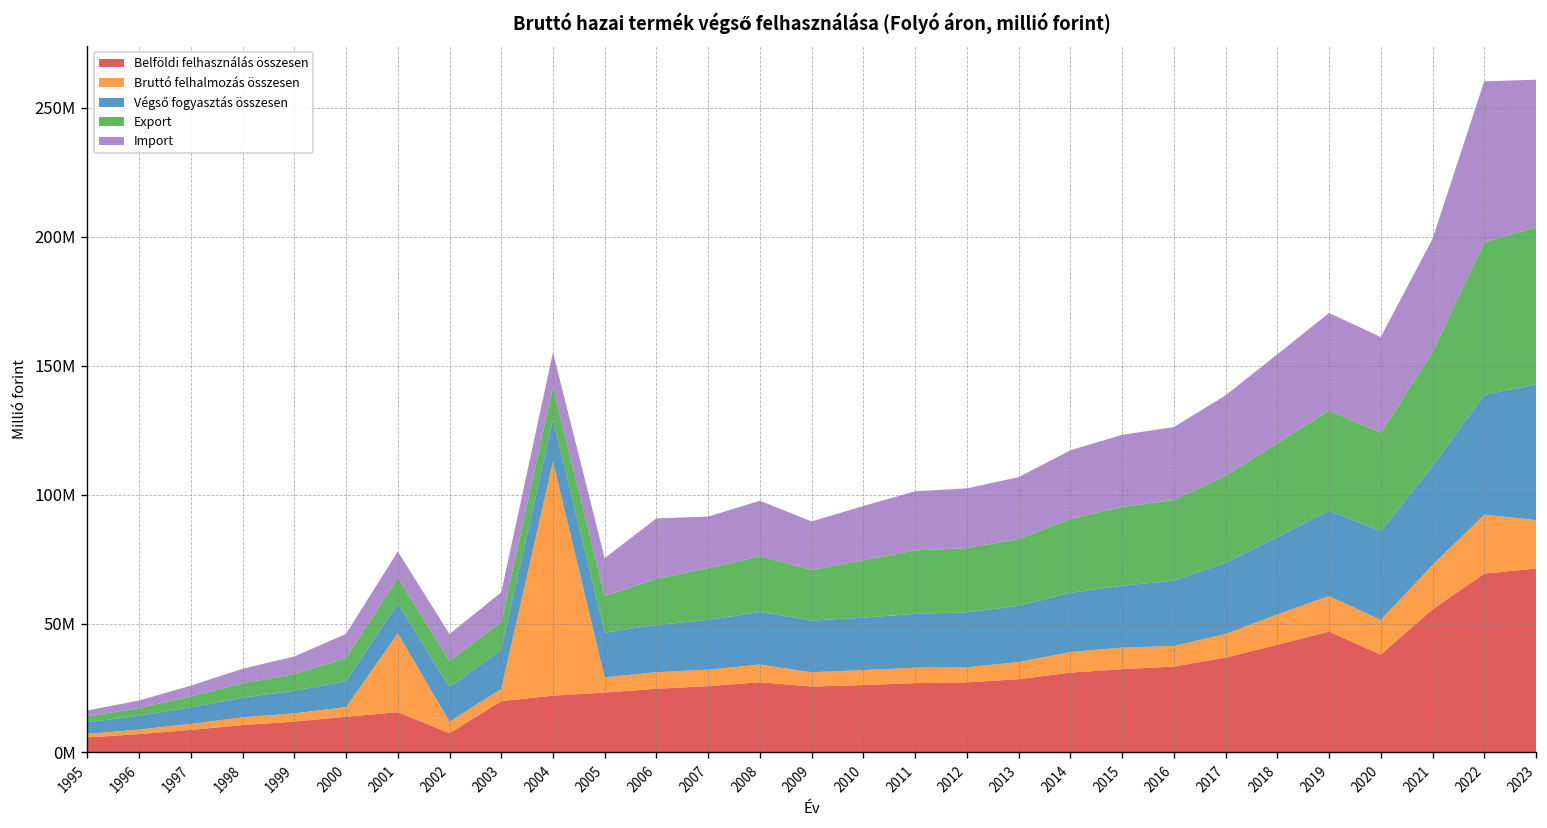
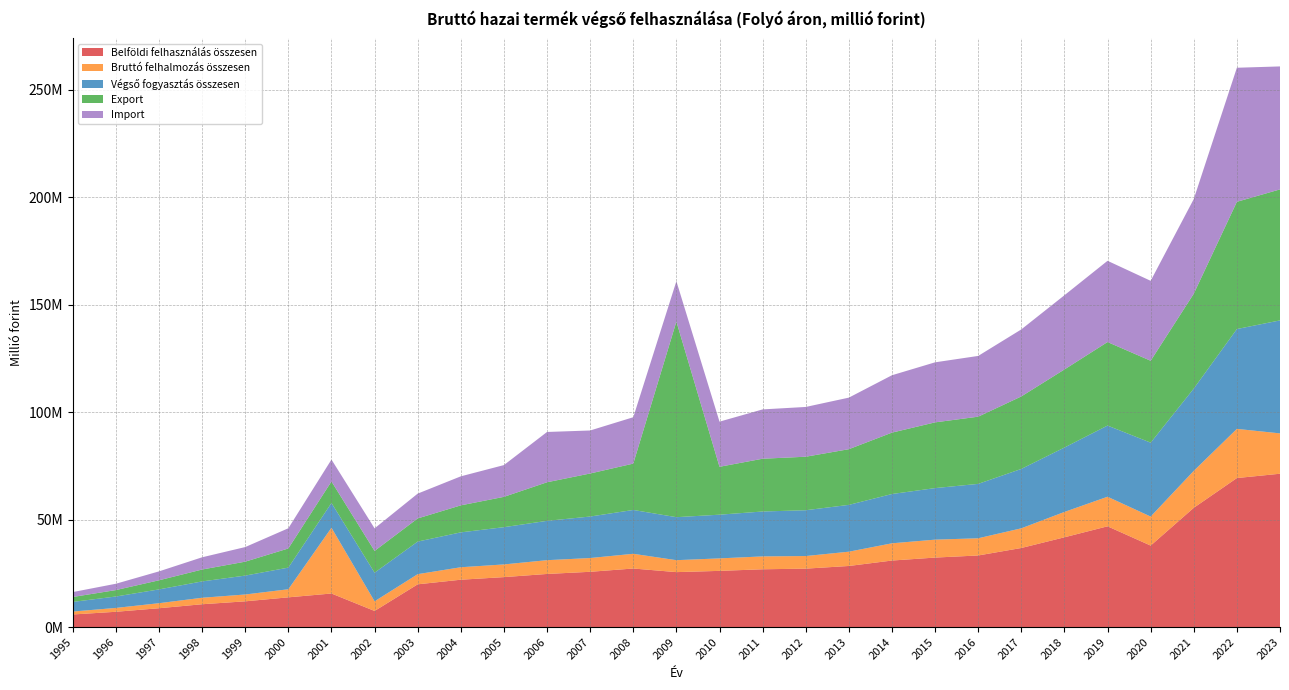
Bruttó felhalmozás összesen, 2004: 91000000 -> 6000000
Export, 2009: 20000000 -> 91000000
